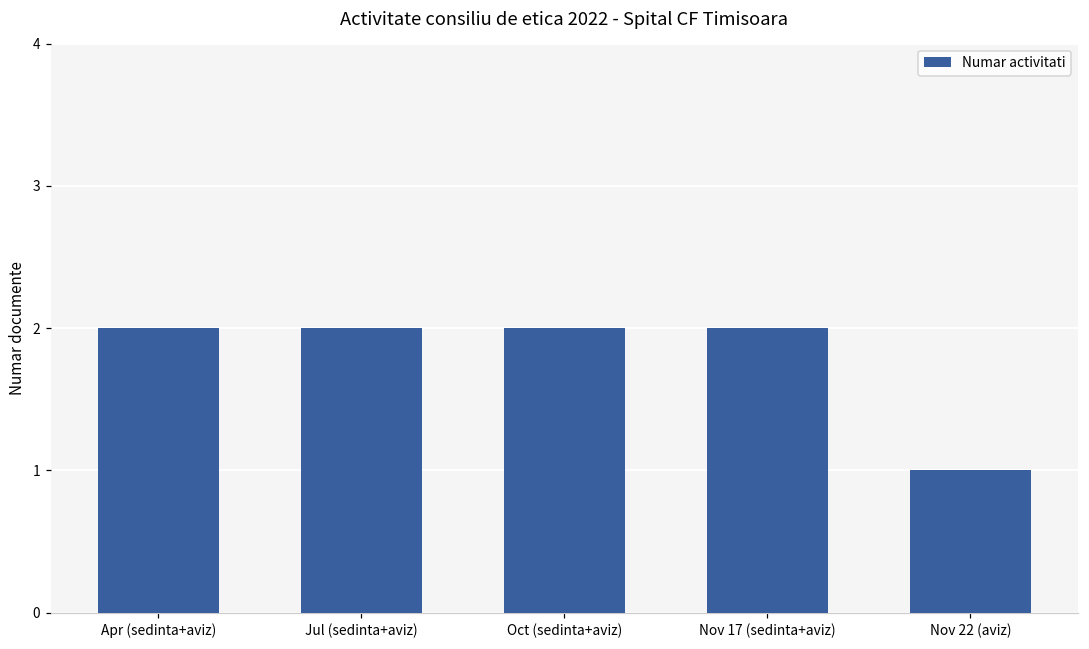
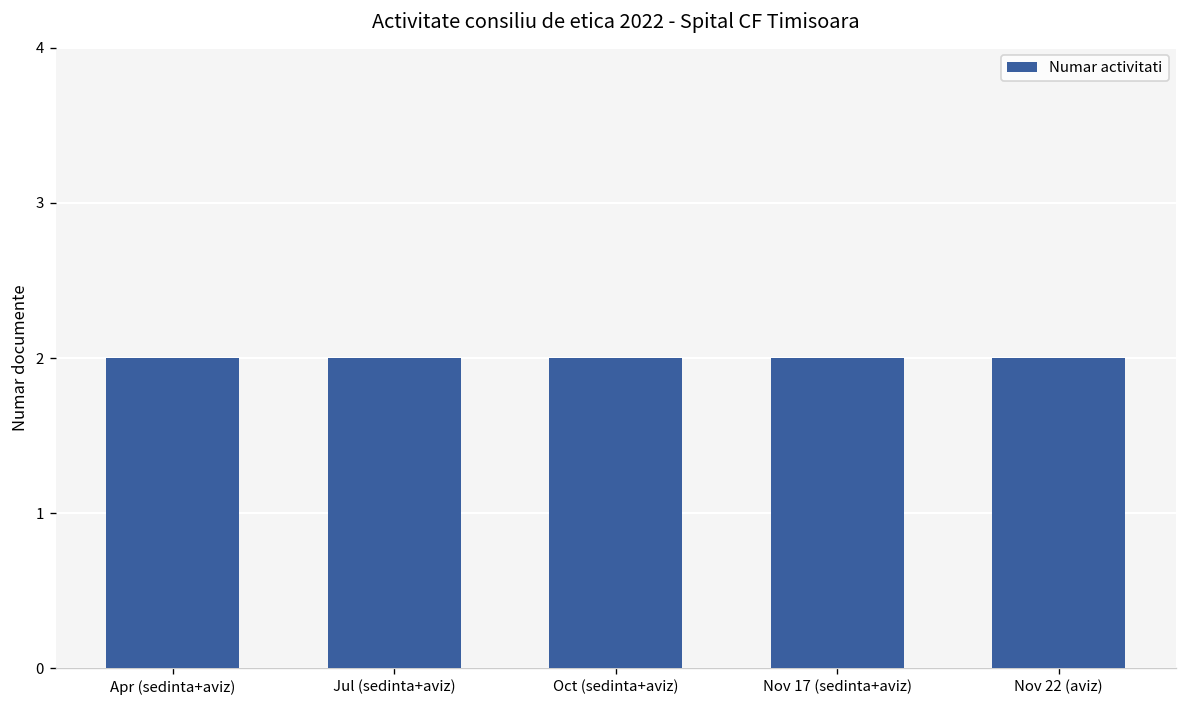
Nov 22 (aviz): 1 -> 2
